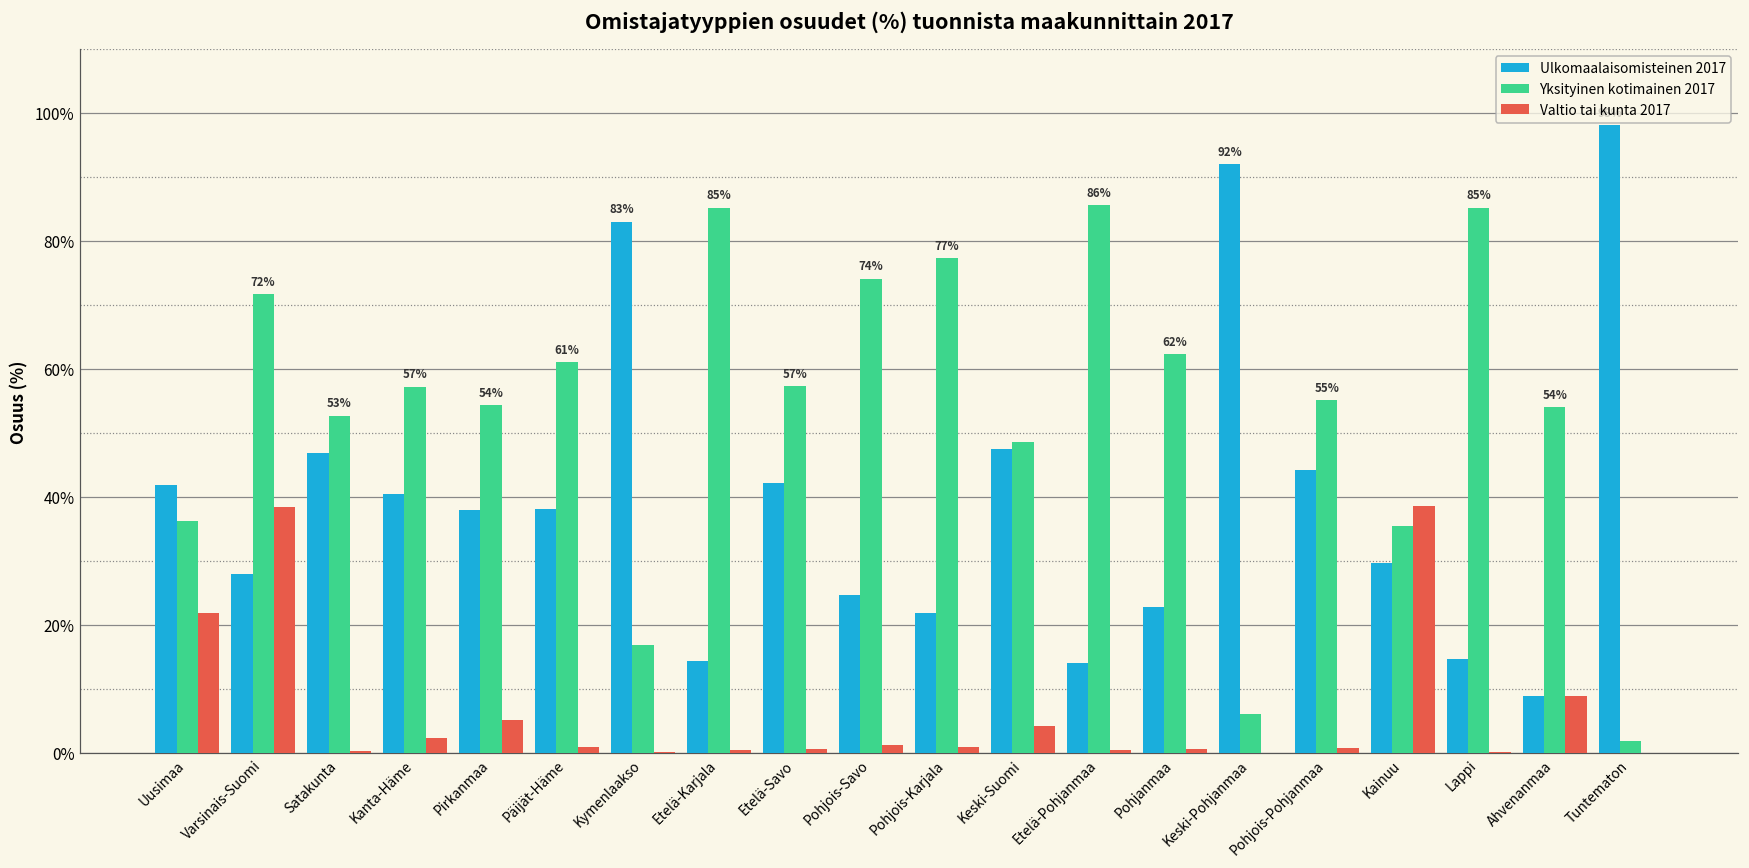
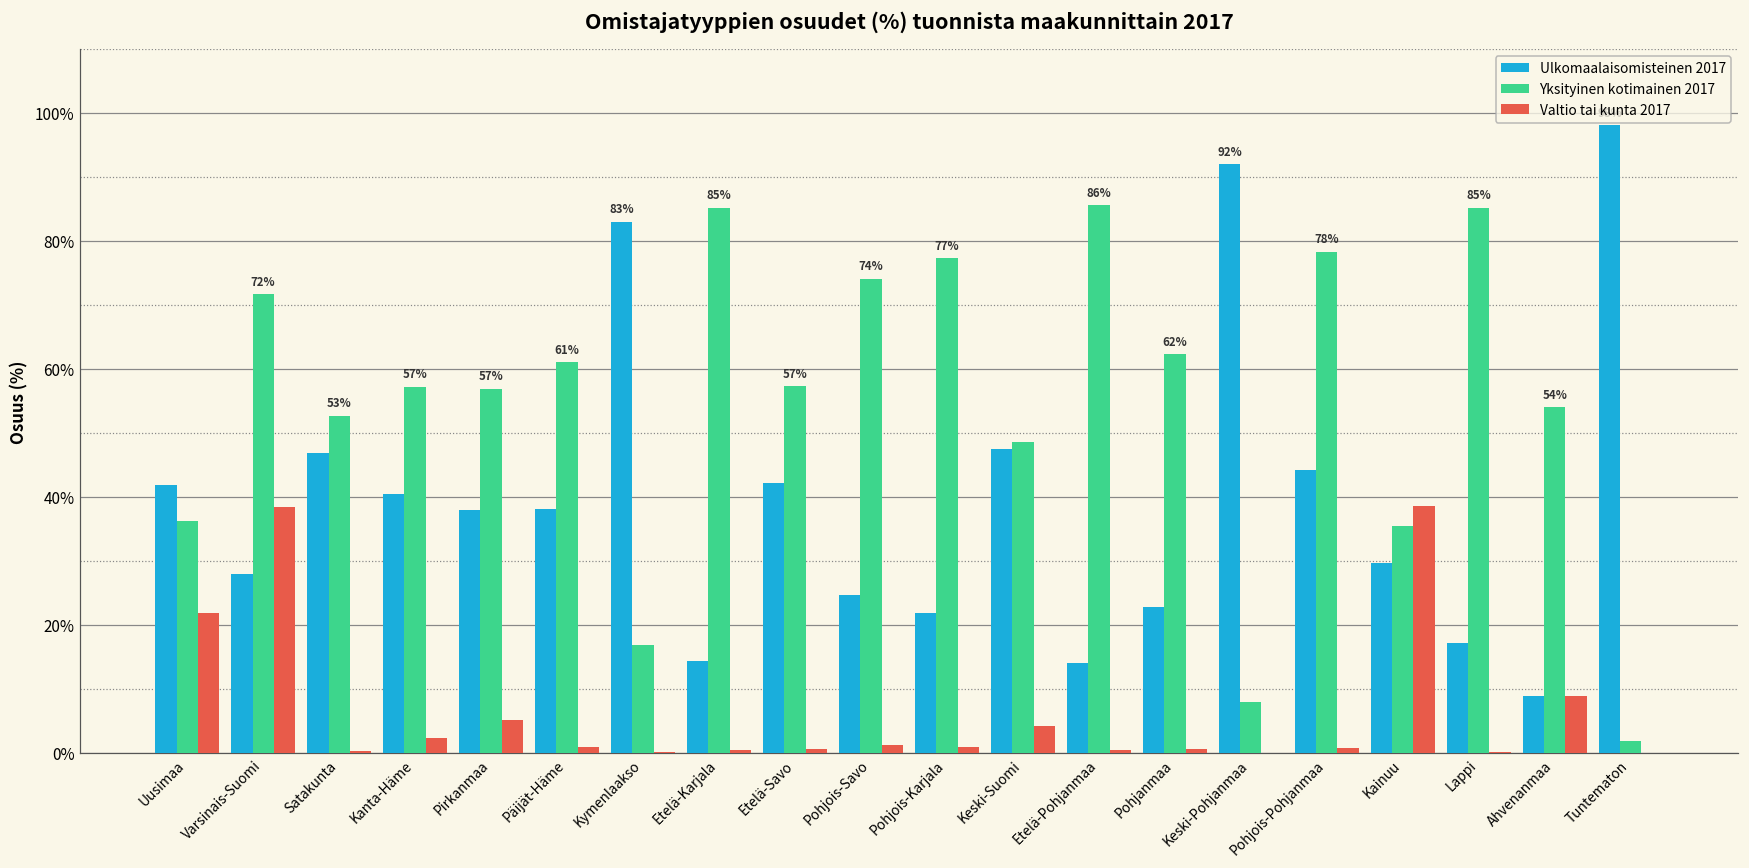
Yksityinen kotimainen 2017, Pirkanmaa: 54% -> 57%
Yksityinen kotimainen 2017, Keski-Pohjanmaa: 6% -> 8%
Yksityinen kotimainen 2017, Pohjois-Pohjanmaa: 55% -> 78%
Ulkomaalaisomisteinen 2017, Lappi: 15% -> 17%
